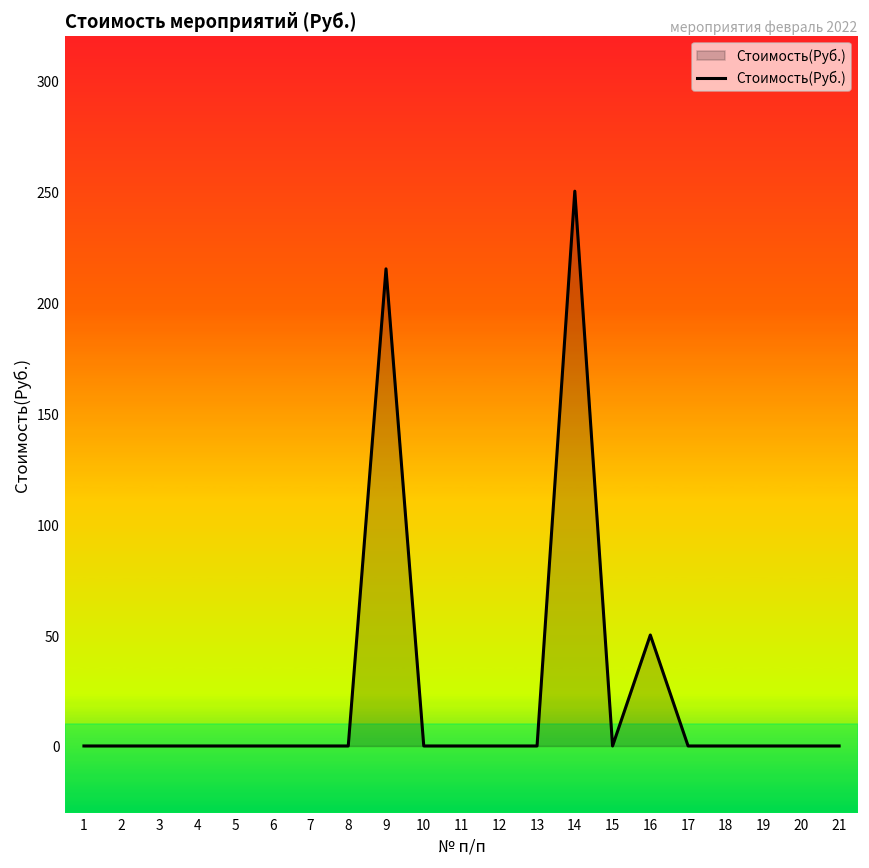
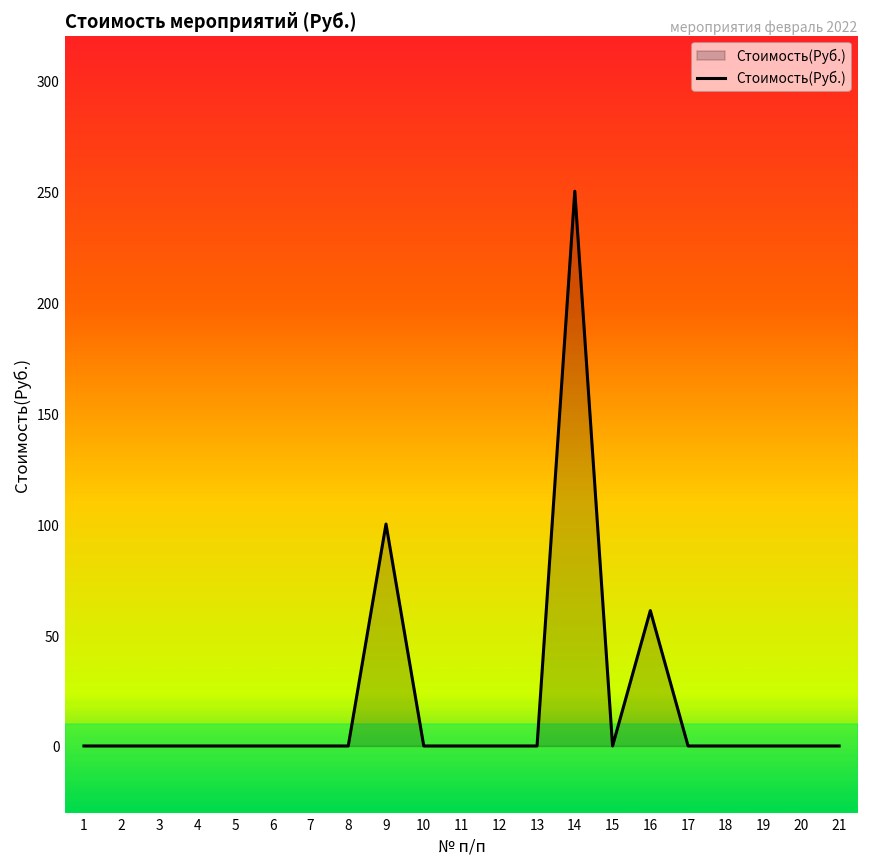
9: 215 -> 100
16: 50 -> 61
